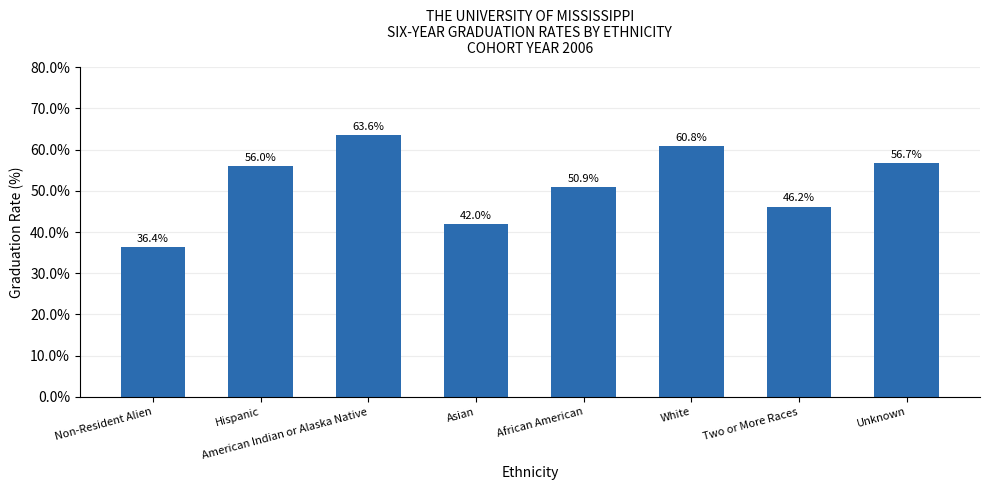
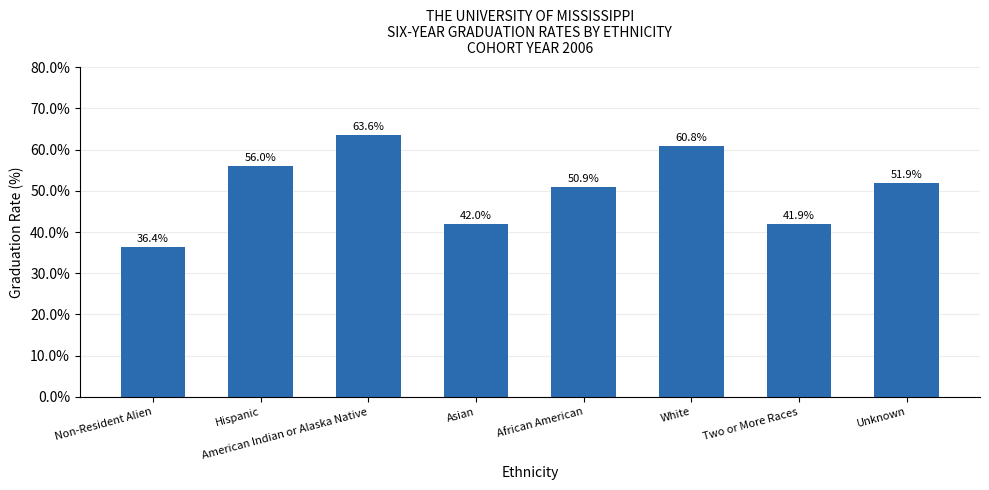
Two or More Races: 46.2% -> 41.9%
Unknown: 56.7% -> 51.9%
